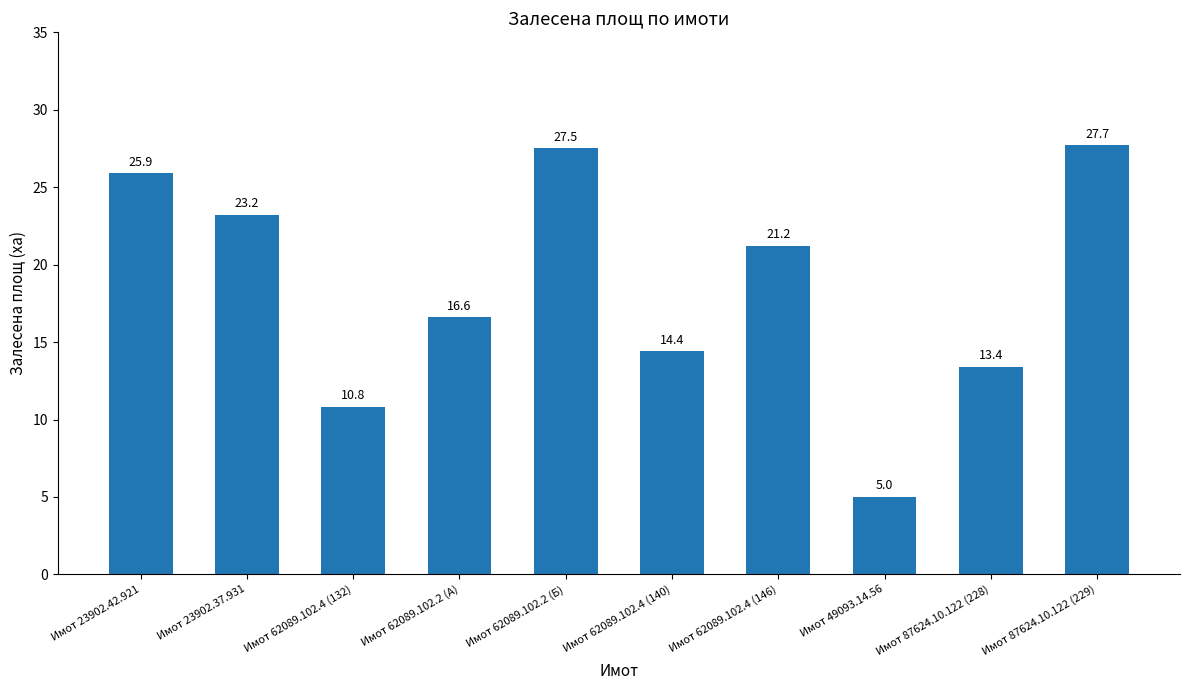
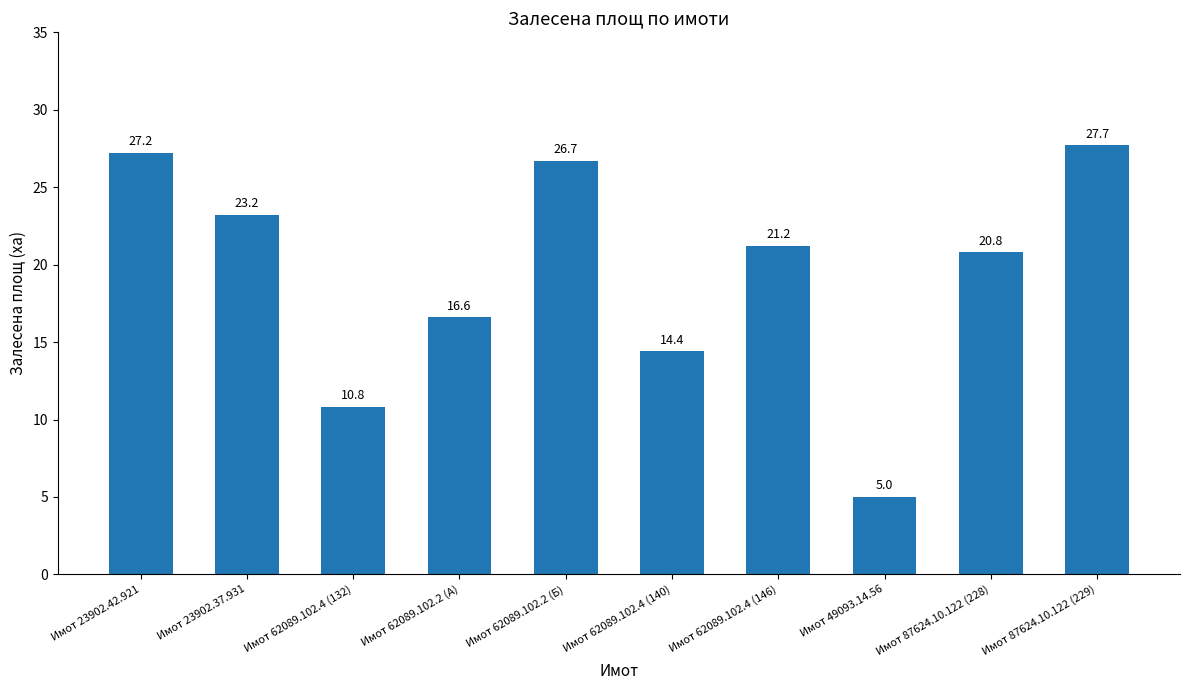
Имот 23902.42.921: 25.9 -> 27.2
Имот 62089.102.2 (Б): 27.5 -> 26.7
Имот 87624.10.122 (228): 13.4 -> 20.8
